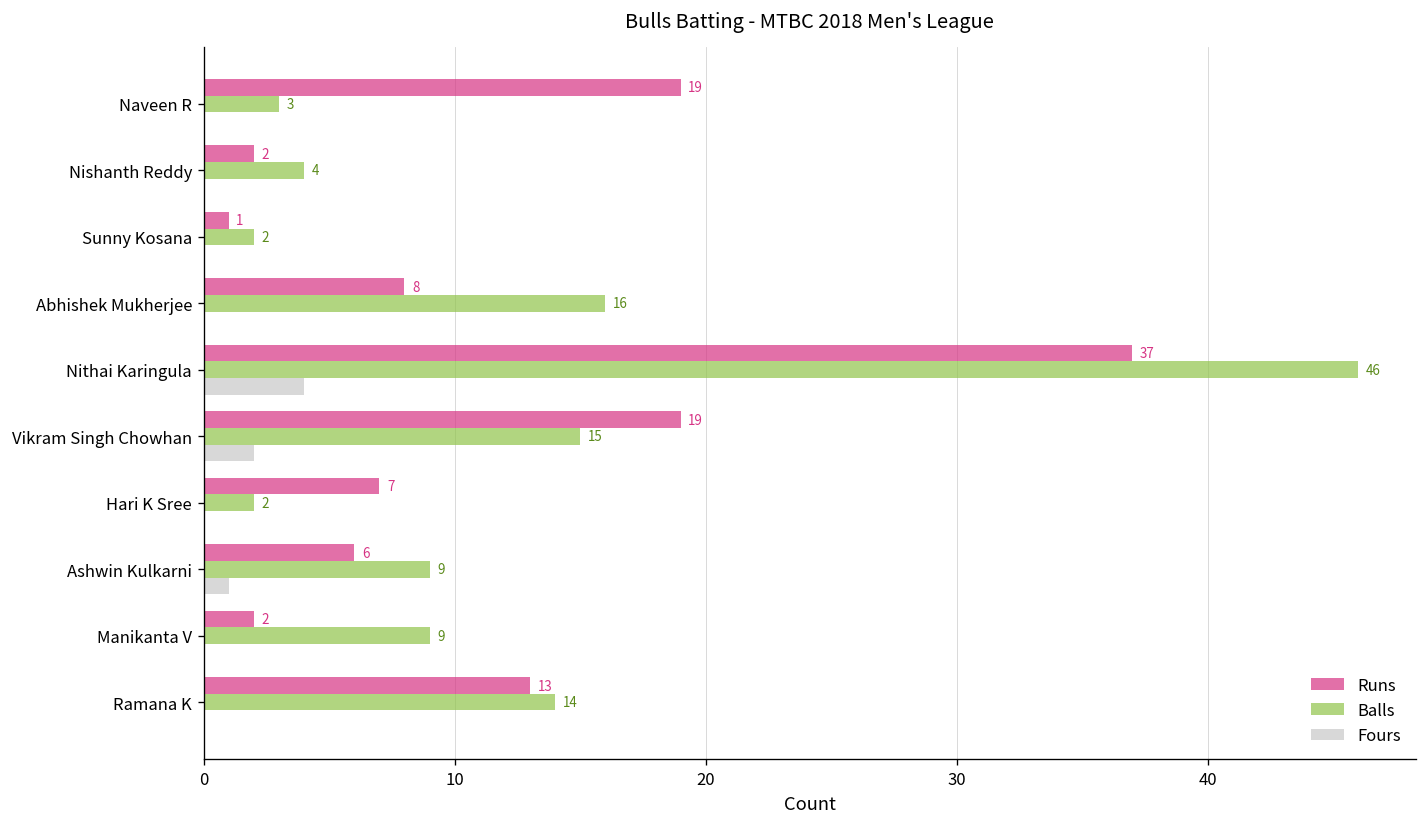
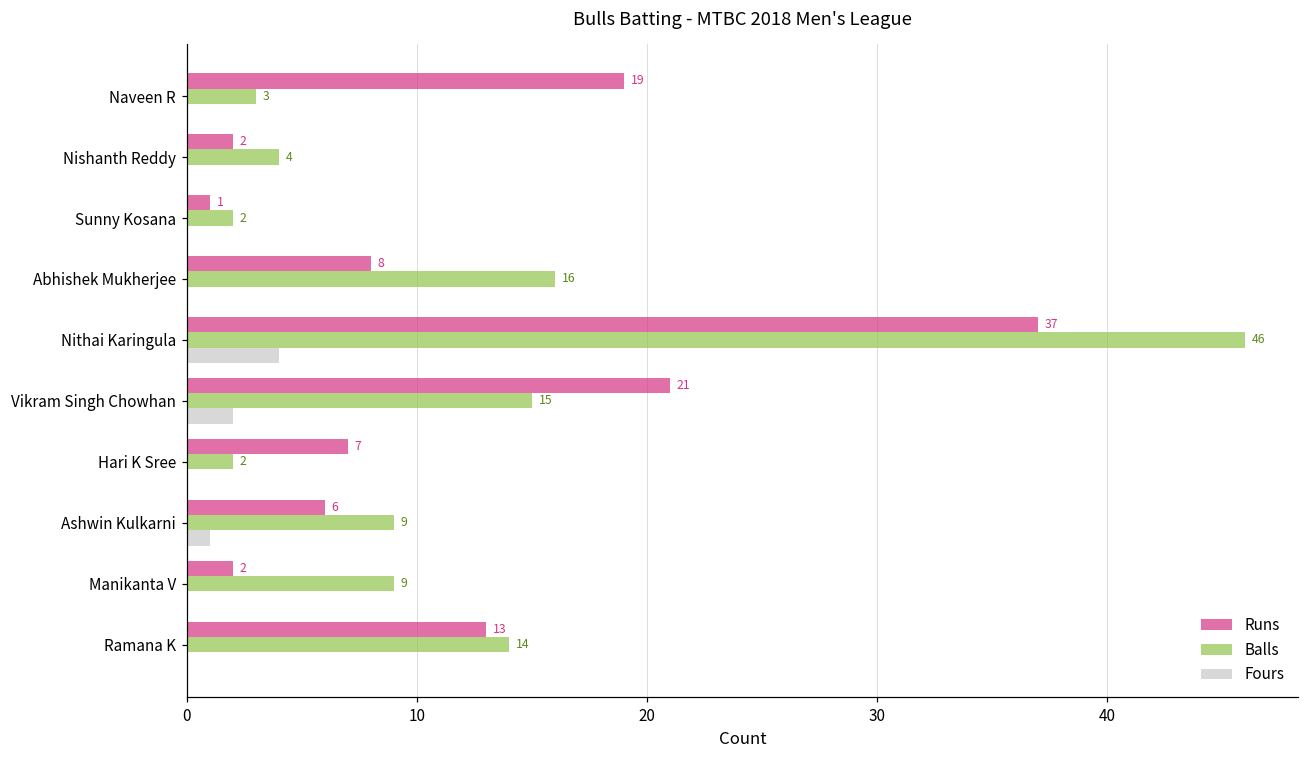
Runs, Vikram Singh Chowhan: 19 -> 21
